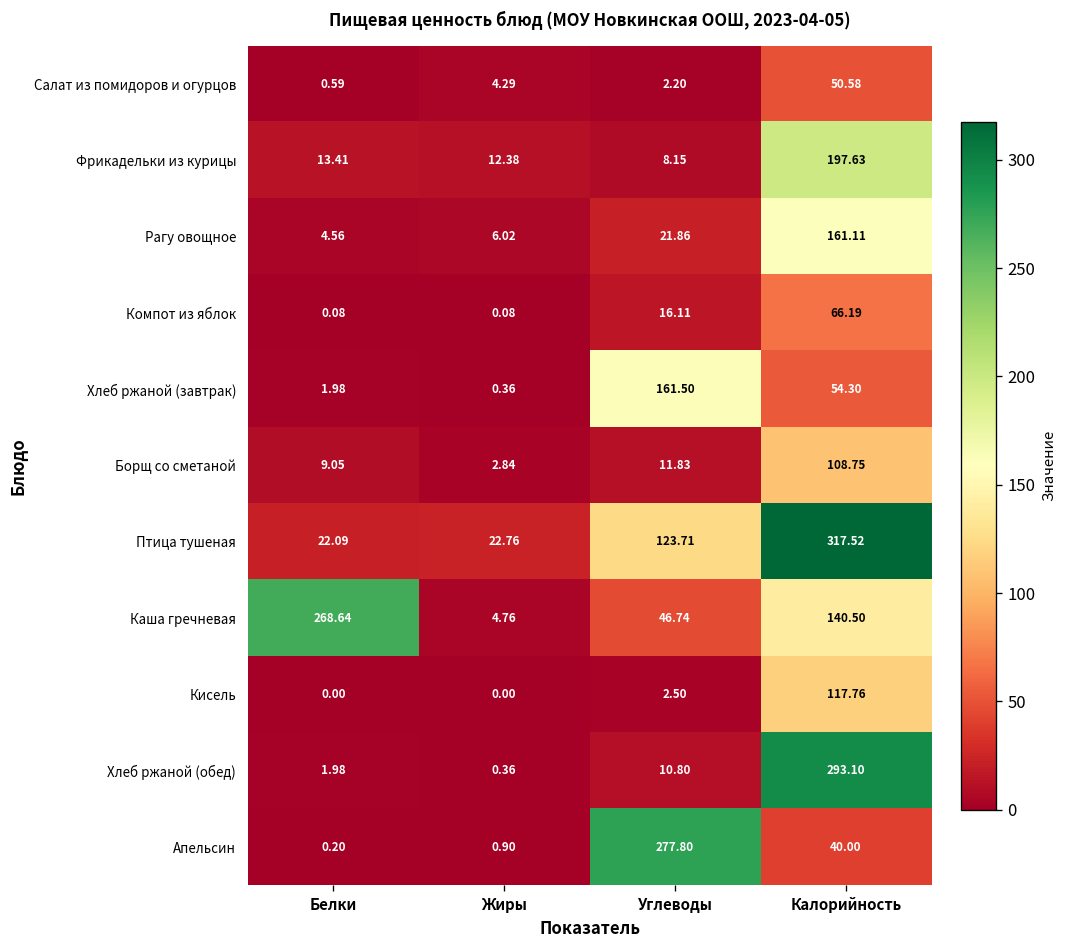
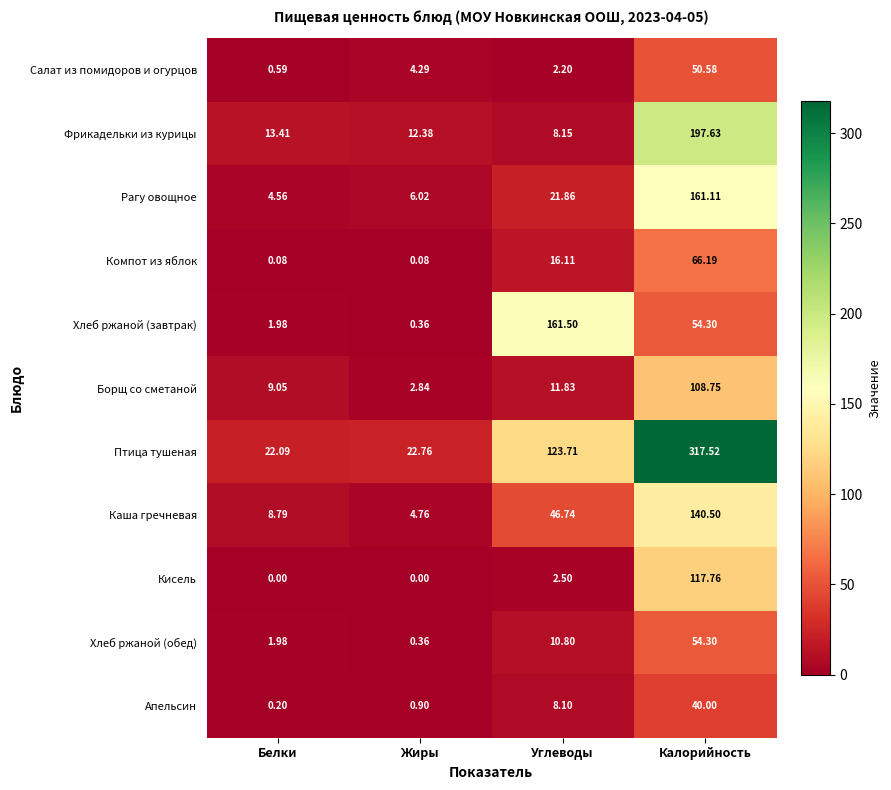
Каша гречневая, Белки: 268.64 -> 8.79
Хлеб ржаной (обед), Калорийность: 293.10 -> 54.30
Апельсин, Углеводы: 277.80 -> 8.10
